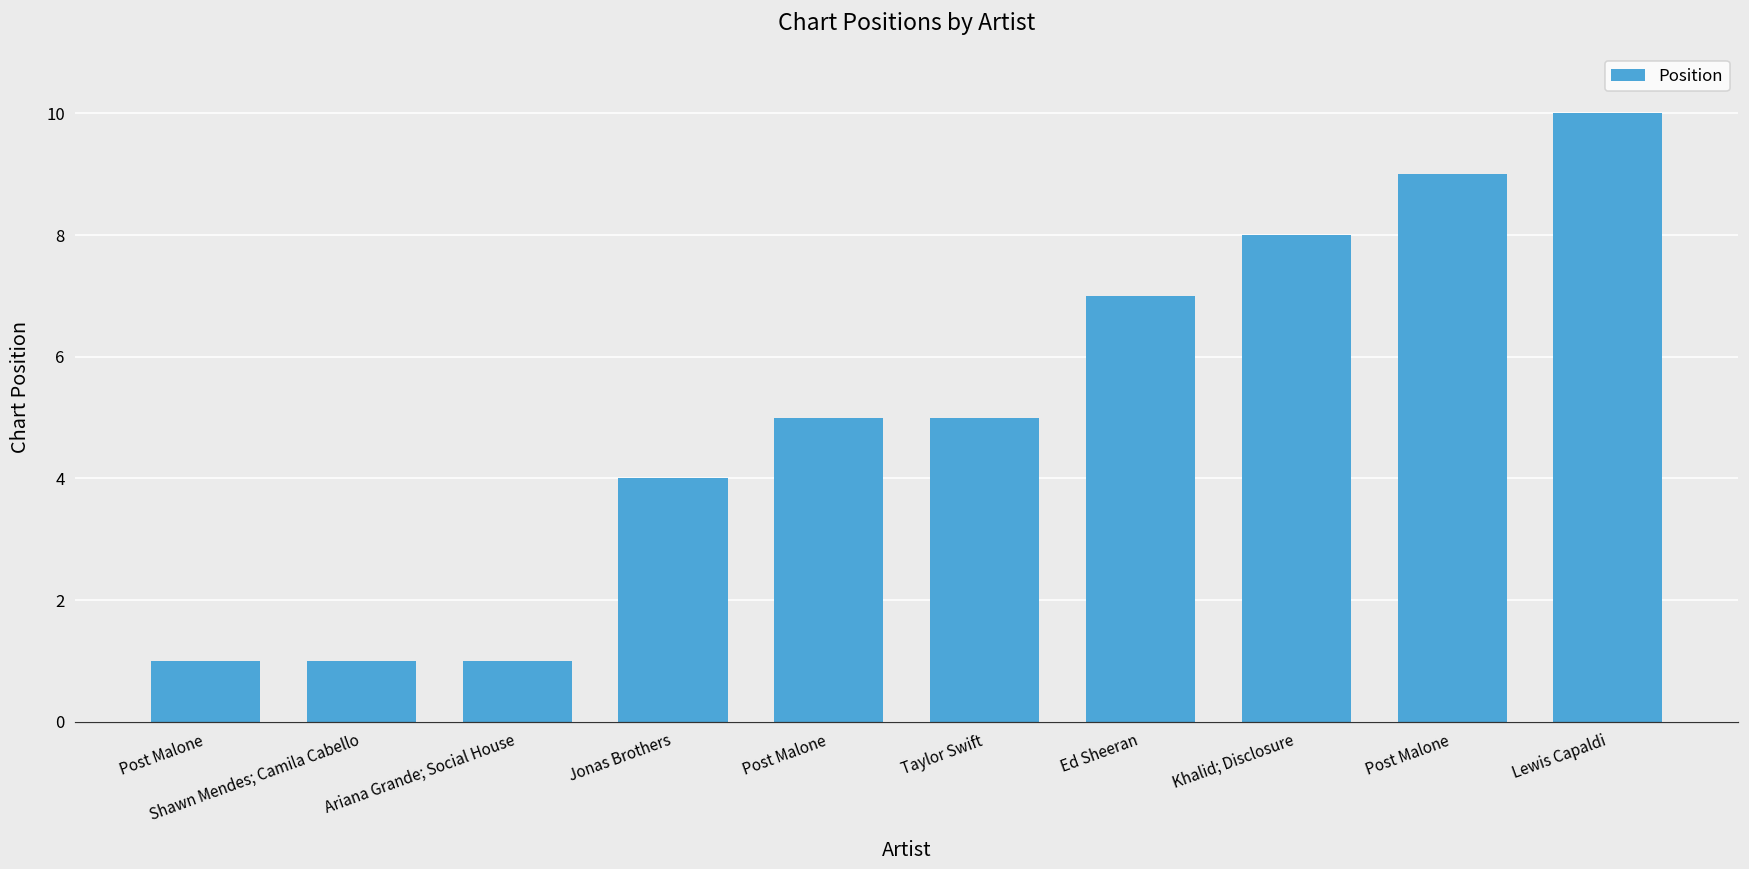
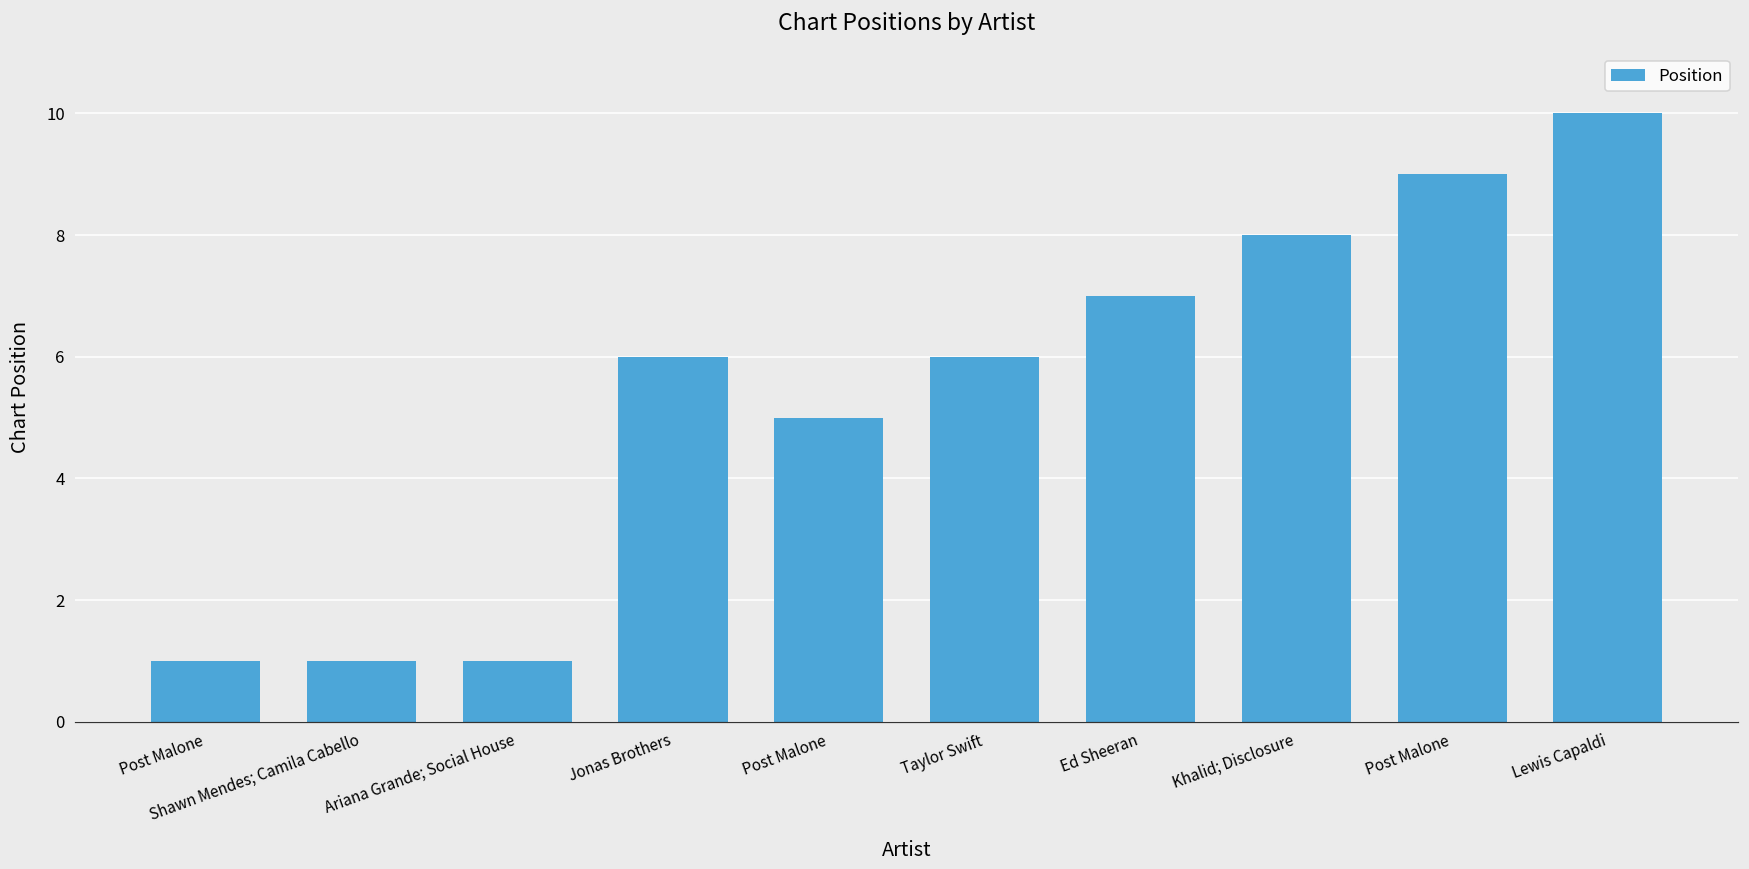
Jonas Brothers: 4 -> 6
Taylor Swift: 5 -> 6
